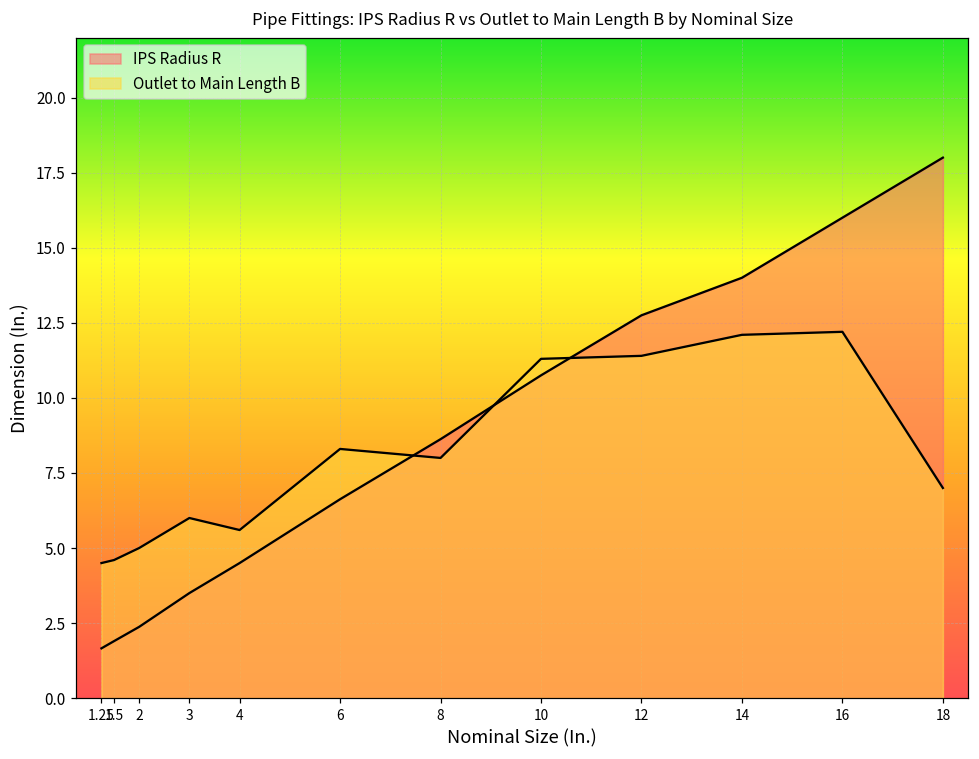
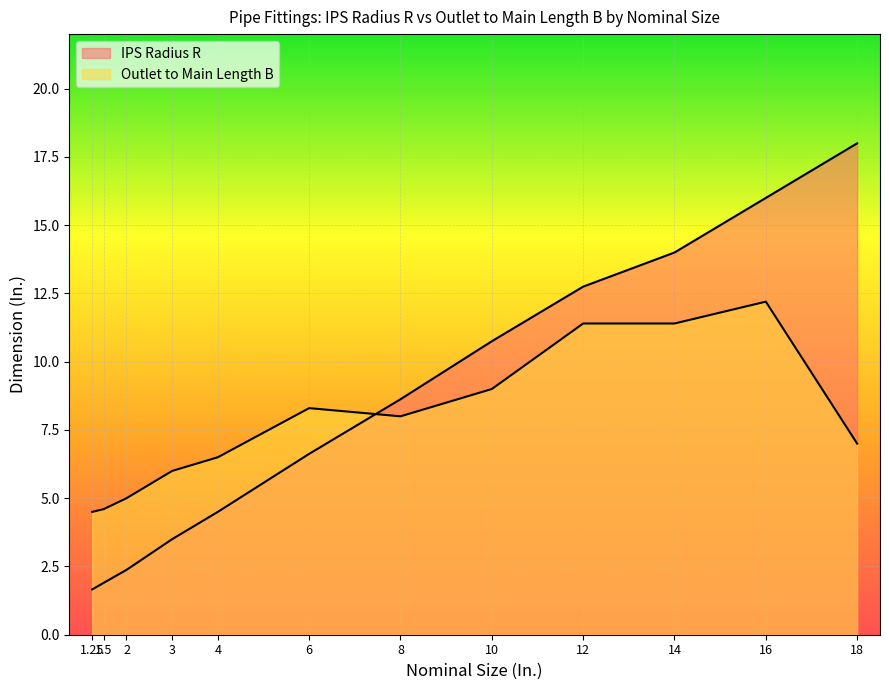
Outlet to Main Length B, 4: 5.6 -> 6.5
Outlet to Main Length B, 10: 11.3 -> 9.0
Outlet to Main Length B, 14: 12.1 -> 11.4
